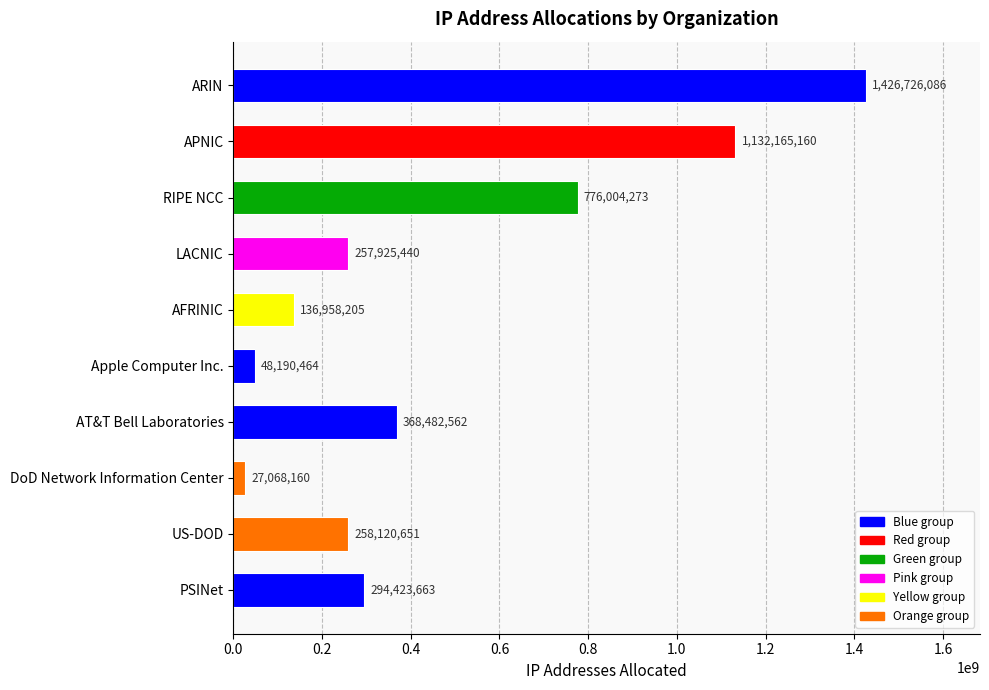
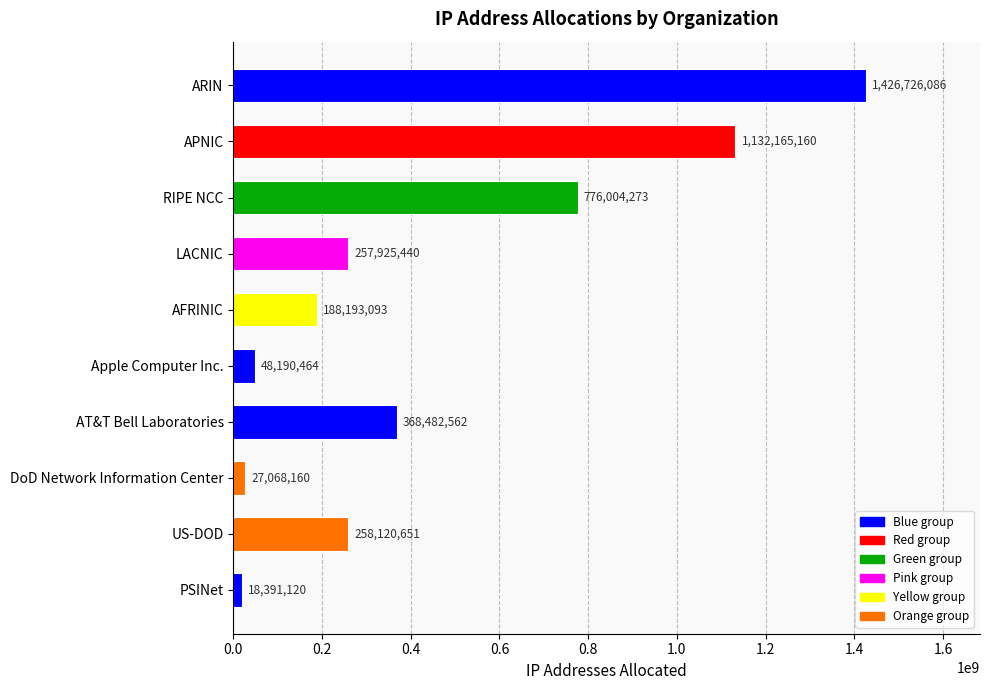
AFRINIC: 136,958,205 -> 188,193,093
PSINet: 294,423,663 -> 18,391,120
